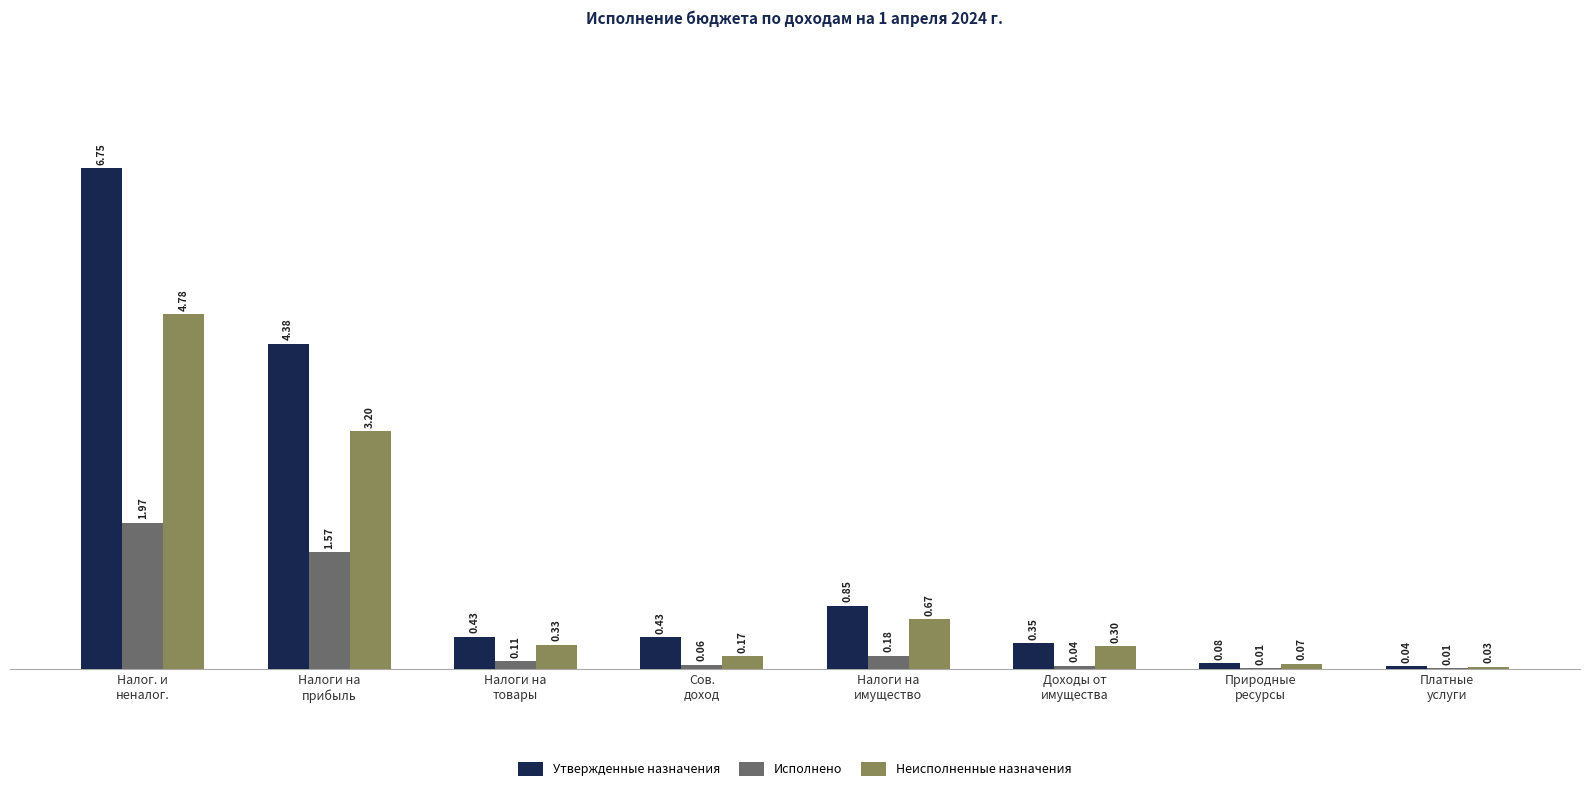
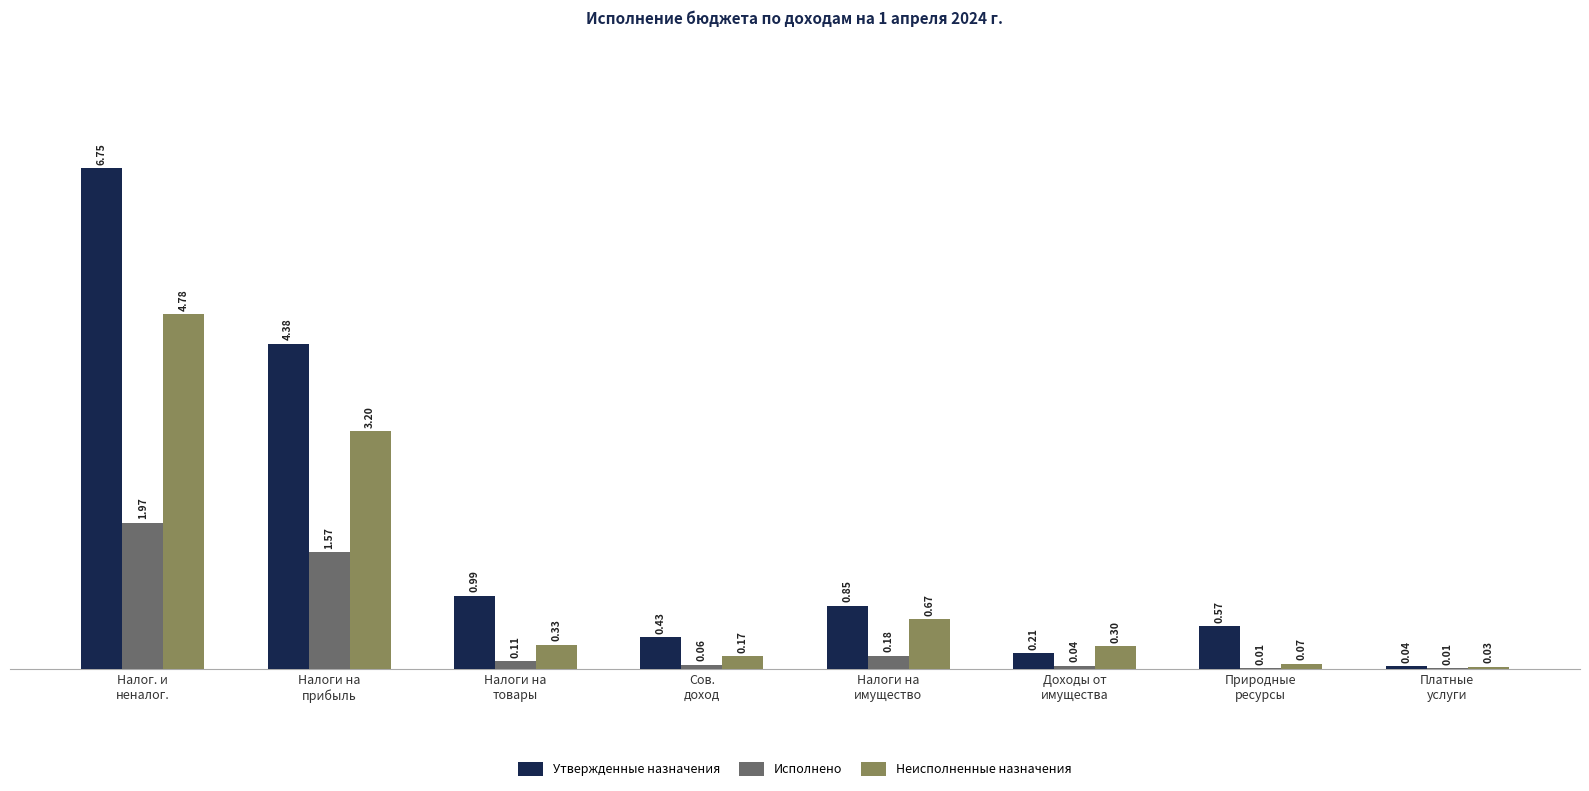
Утвержденные назначения, Налоги на товары: 0.43 -> 0.99
Утвержденные назначения, Доходы от имущества: 0.35 -> 0.21
Утвержденные назначения, Природные ресурсы: 0.08 -> 0.57
